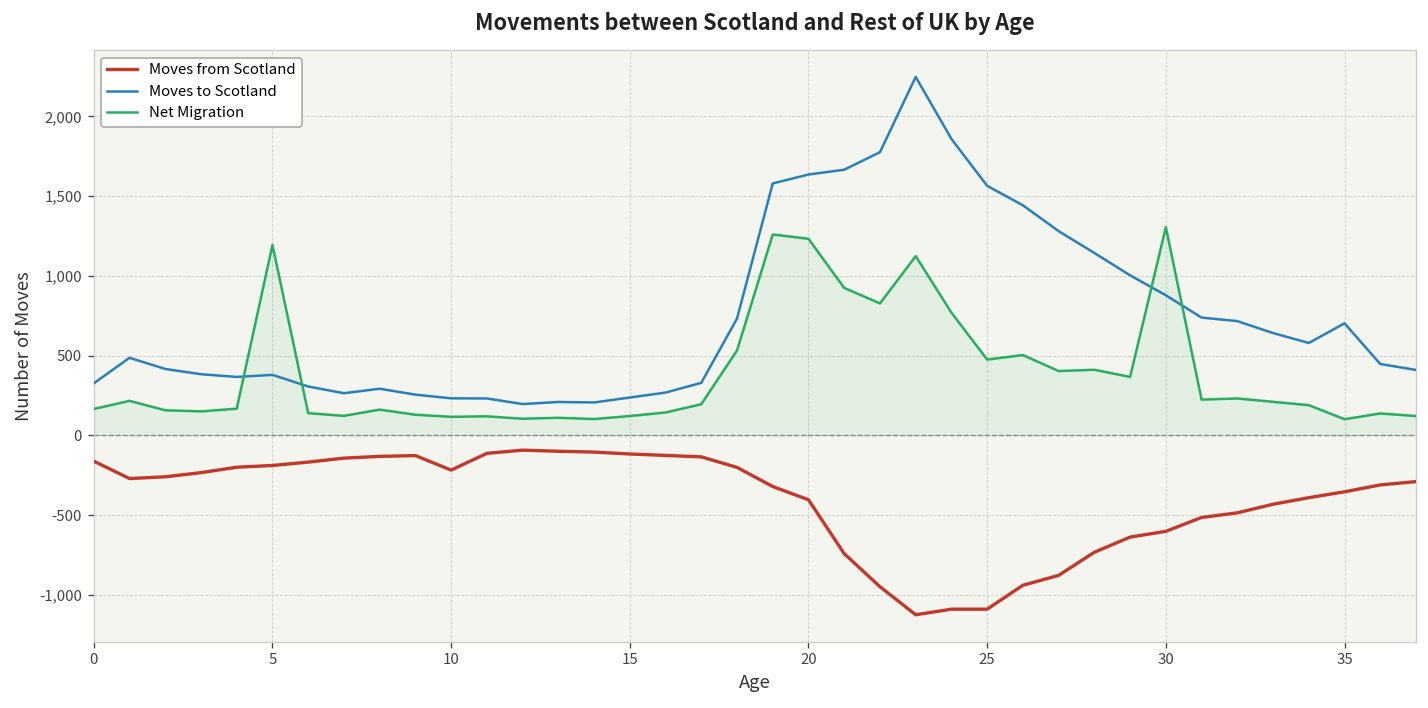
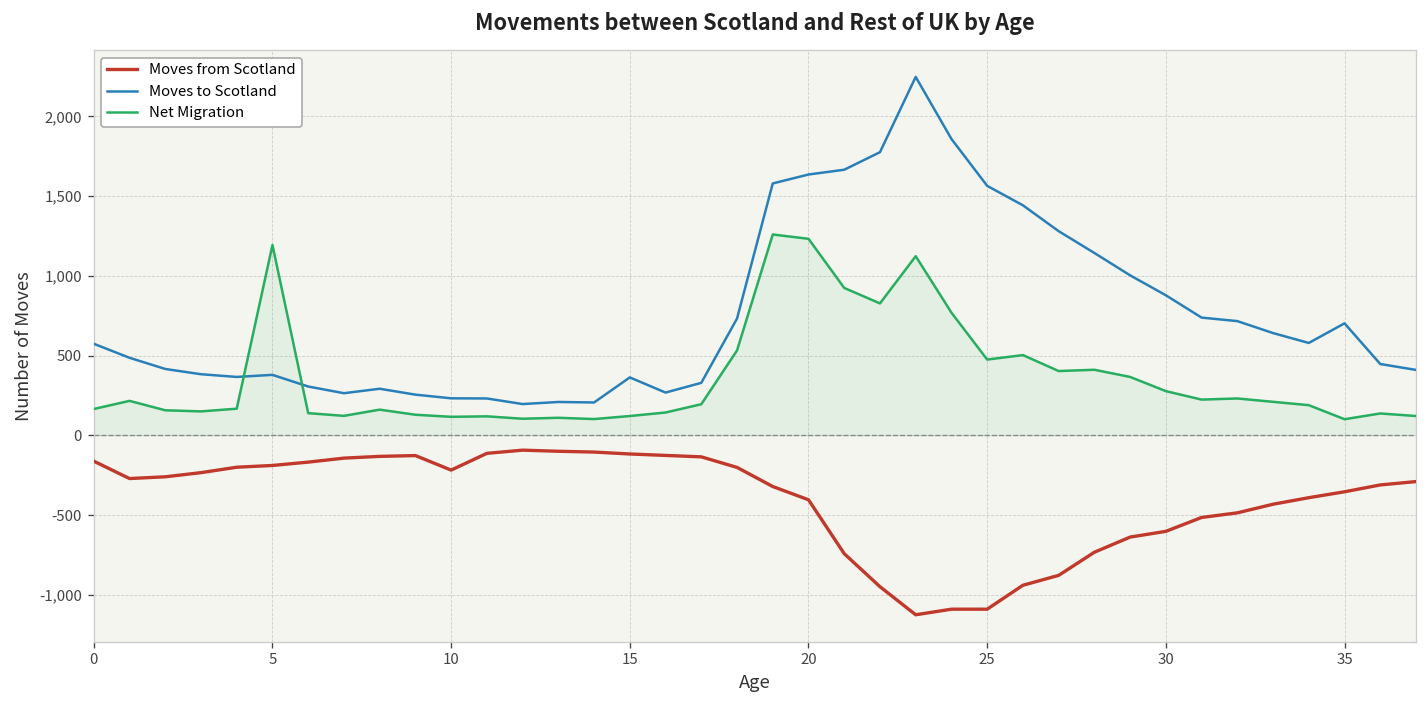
Moves to Scotland, 0: 330 -> 580
Moves to Scotland, 15: 240 -> 360
Net Migration, 30: 1,310 -> 280
